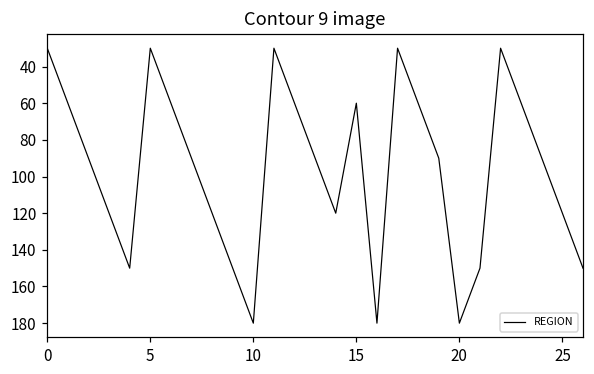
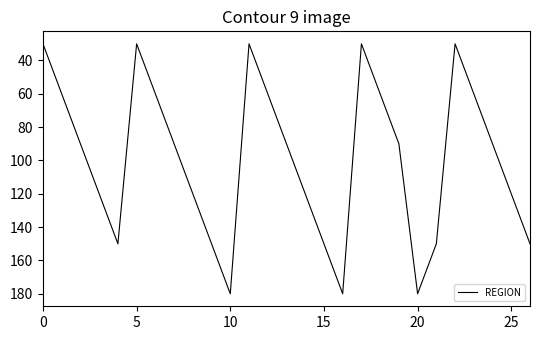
15: 60 -> 150
